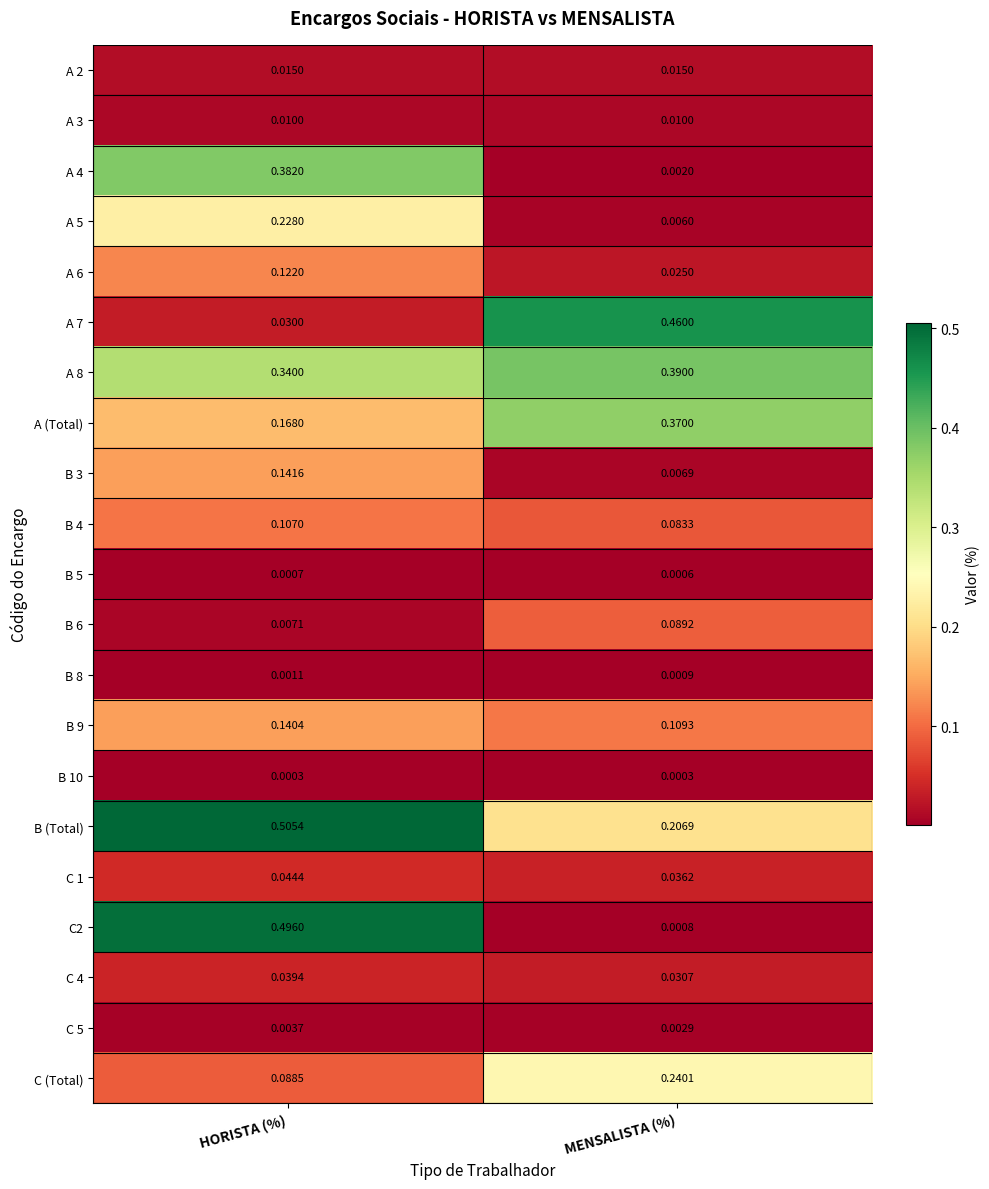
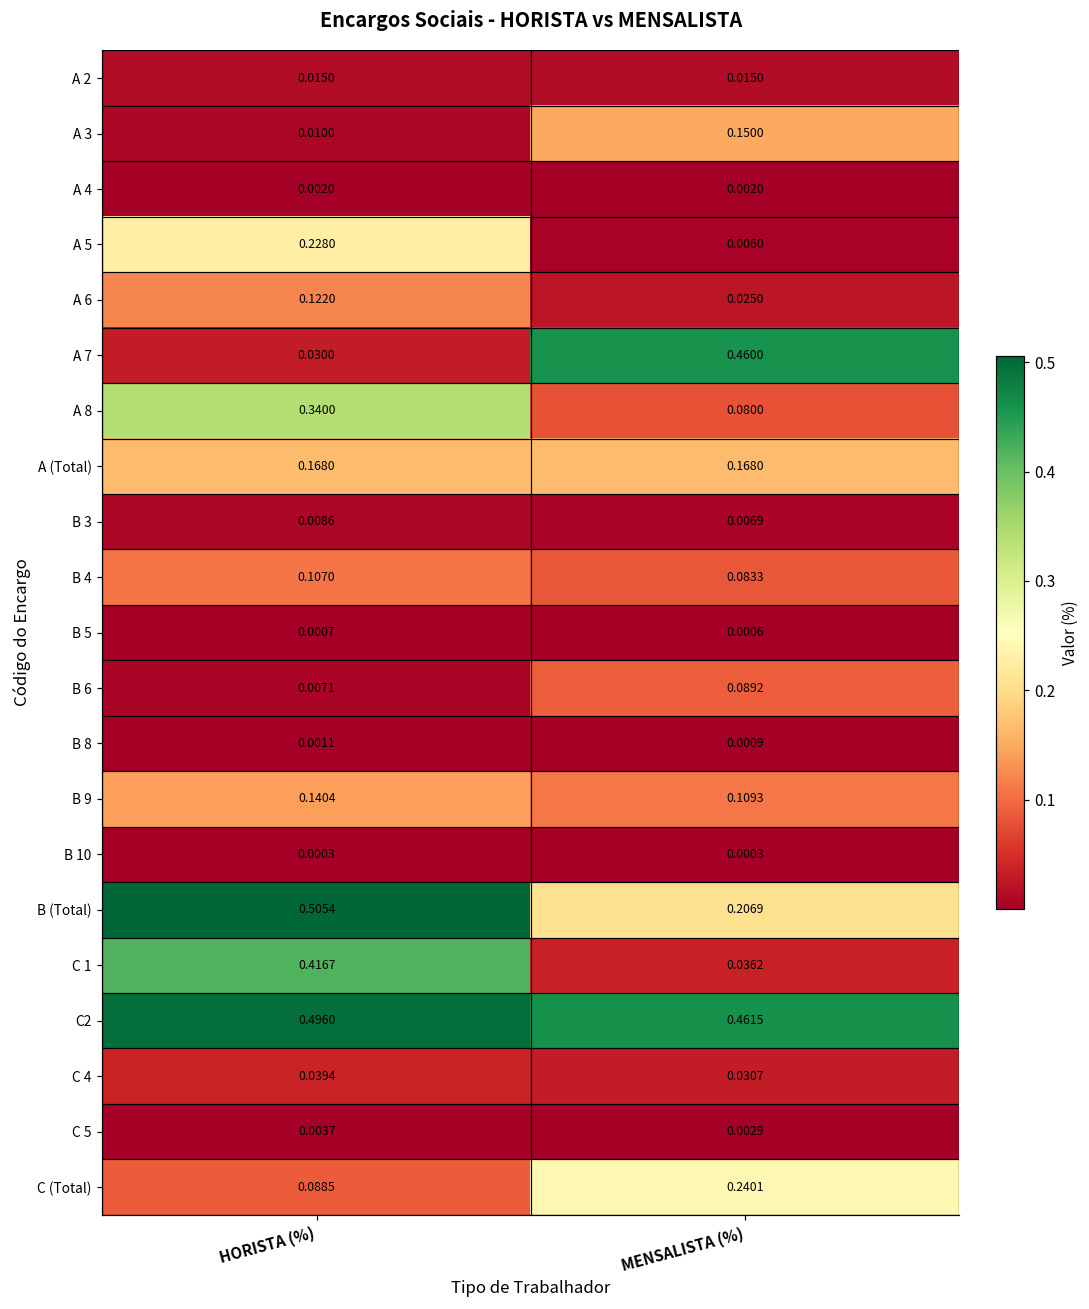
A 3, MENSALISTA (%): 0.0100 -> 0.1500
A 4, HORISTA (%): 0.3820 -> 0.0020
A 8, MENSALISTA (%): 0.3900 -> 0.0800
A (Total), MENSALISTA (%): 0.3700 -> 0.1680
B 3, HORISTA (%): 0.1416 -> 0.0086
C 1, HORISTA (%): 0.0444 -> 0.4167
C2, MENSALISTA (%): 0.0008 -> 0.4615
